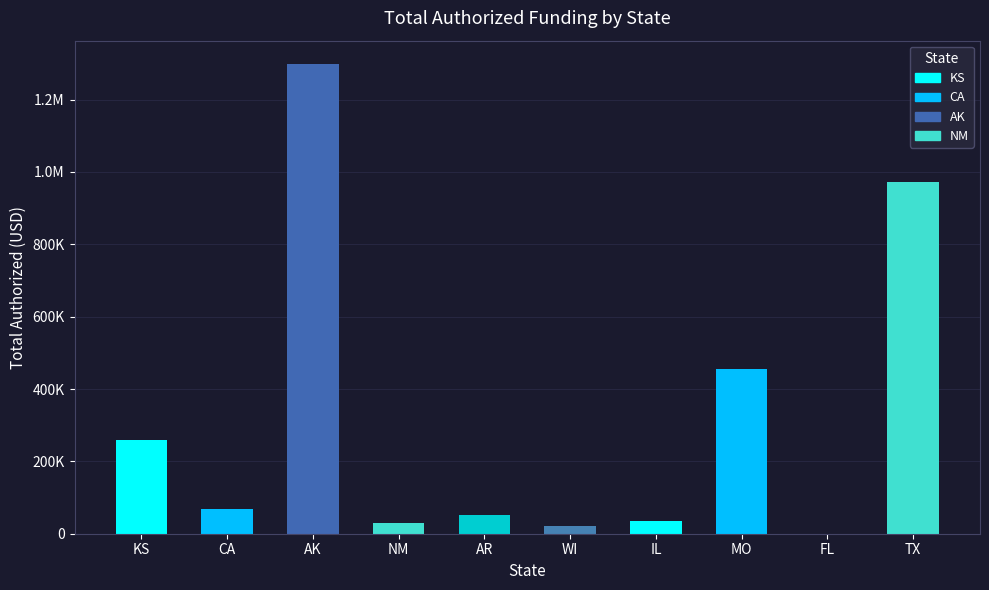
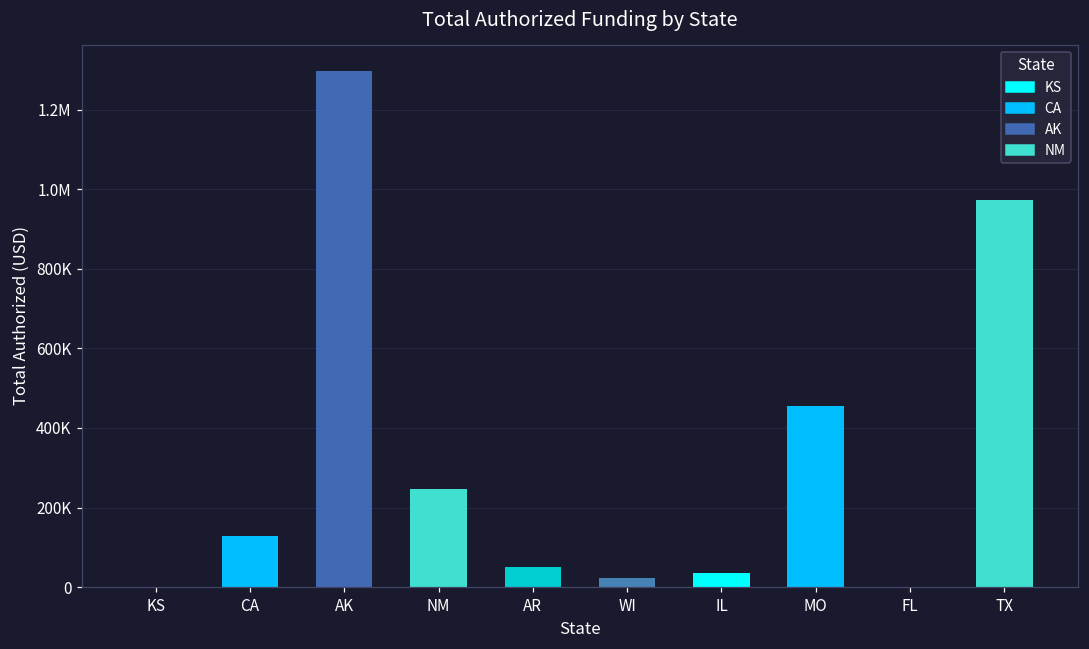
KS: 260000 -> 0
CA: 70000 -> 130000
NM: 30000 -> 250000
